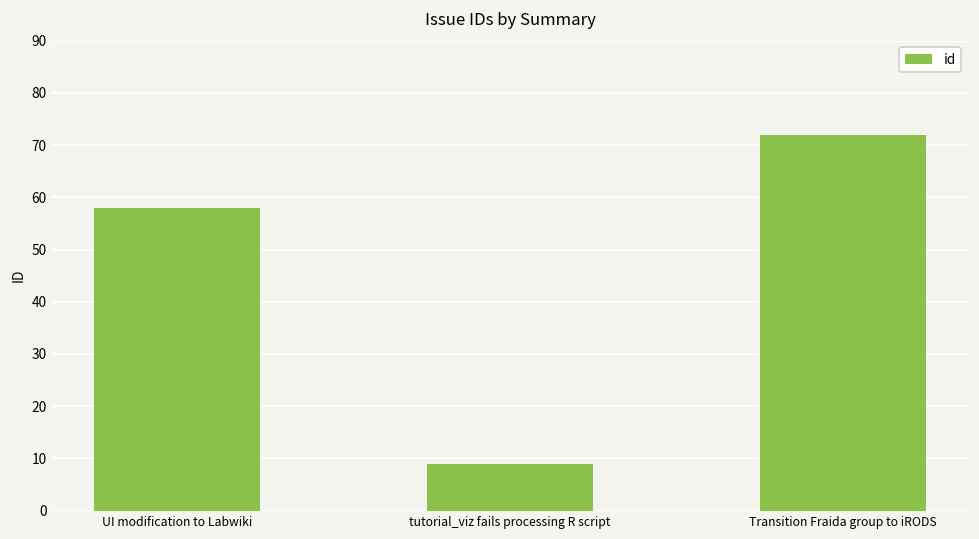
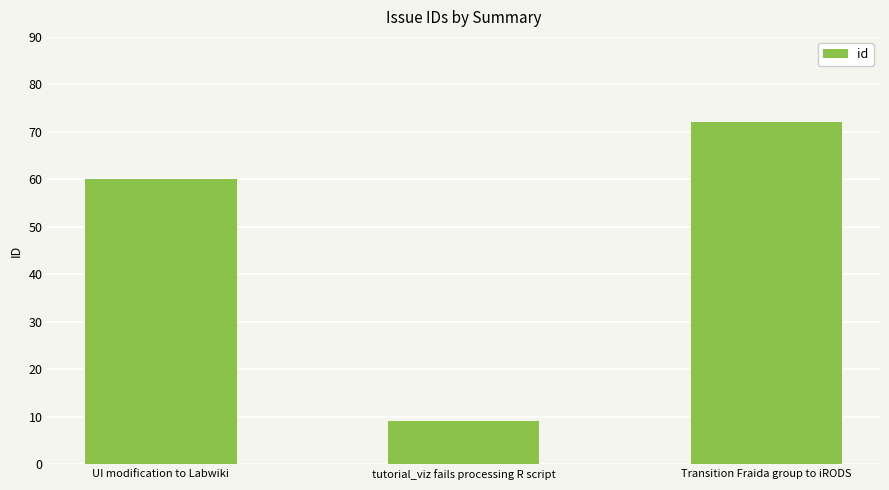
UI modification to Labwiki: 58 -> 60
